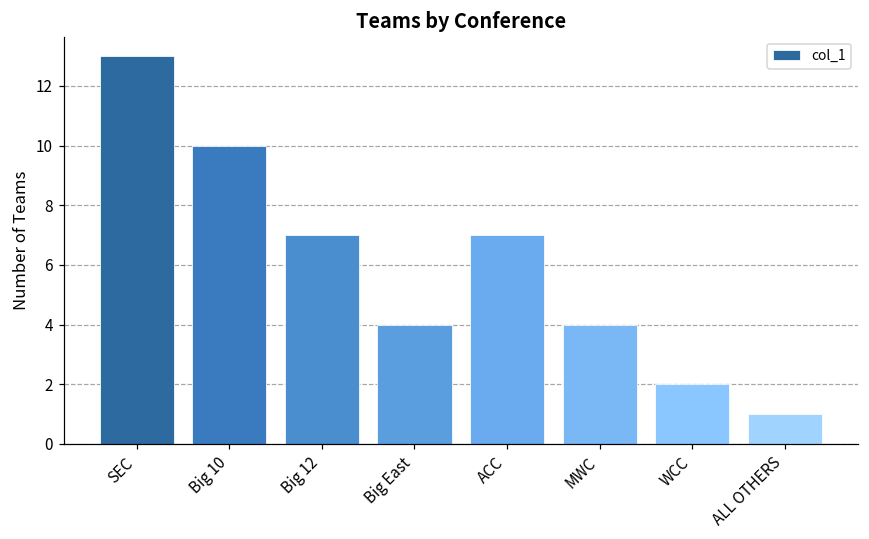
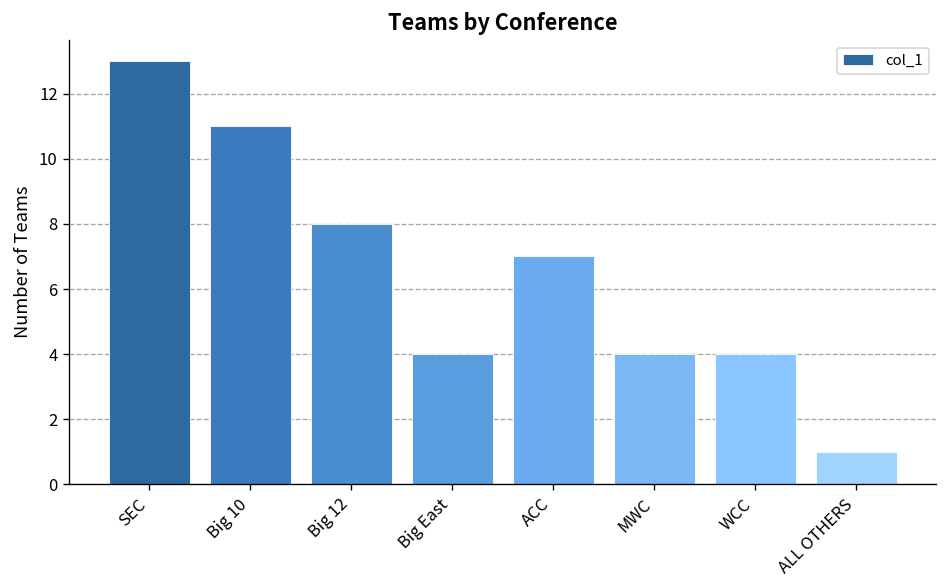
Big 10: 10 -> 11
Big 12: 7 -> 8
WCC: 2 -> 4
